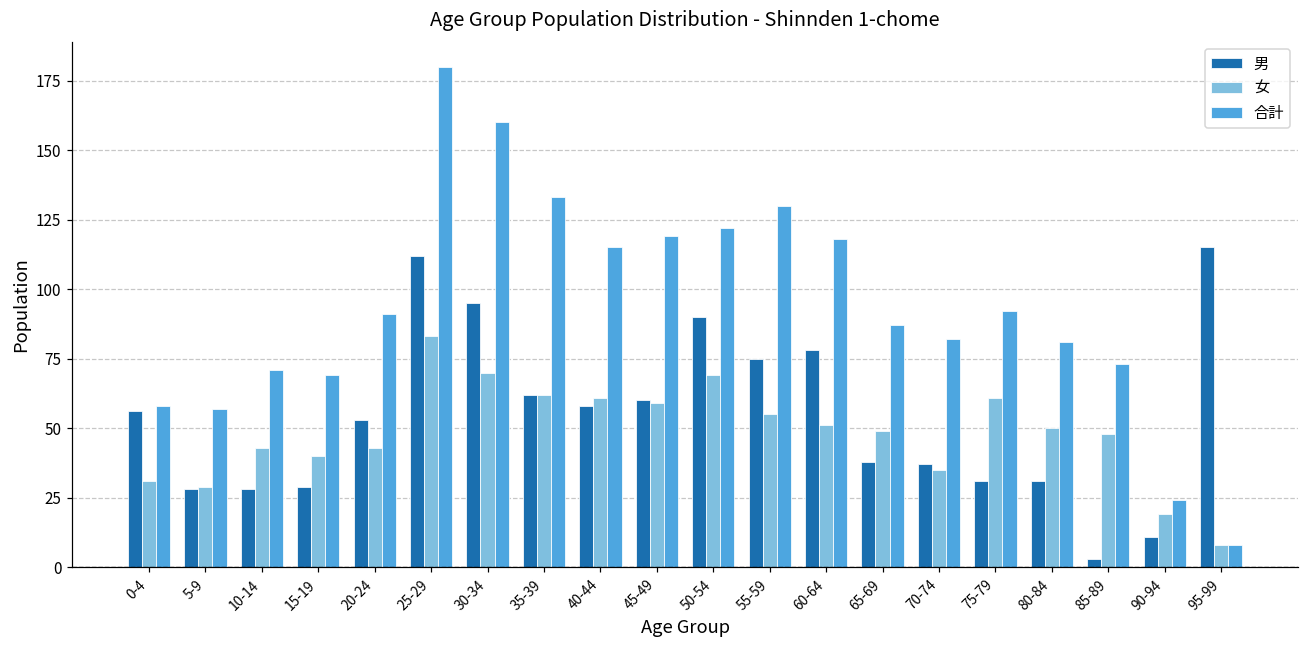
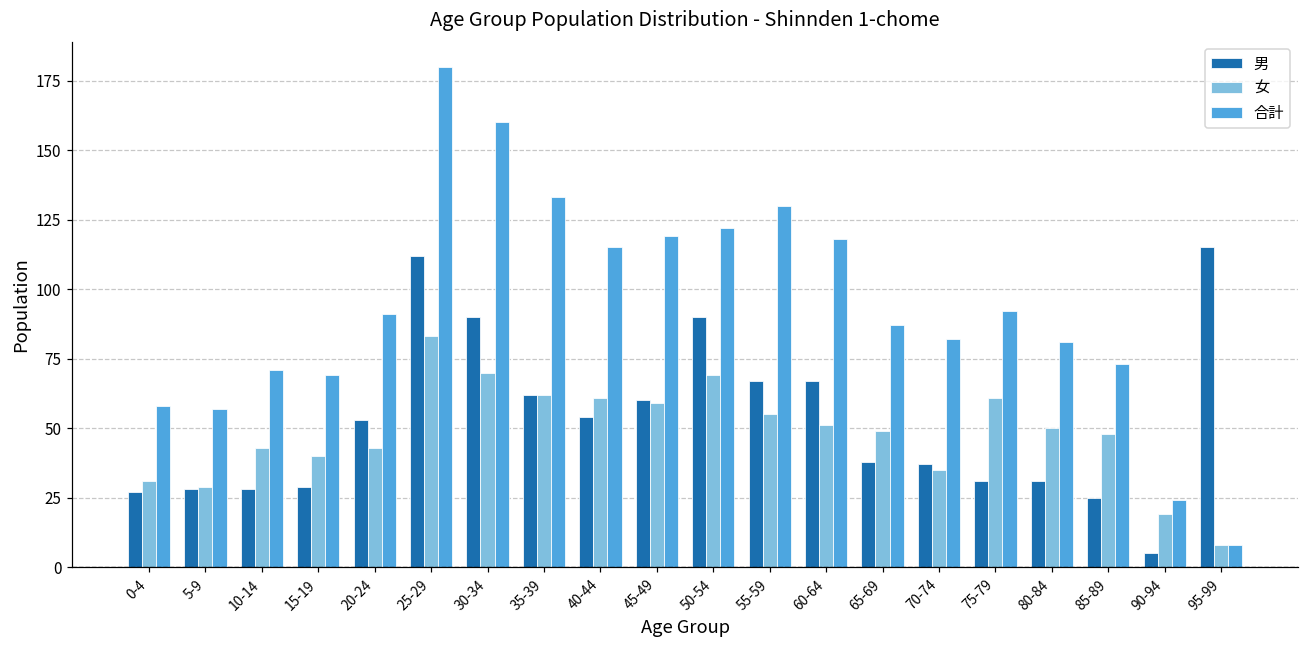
男, 0-4: 56 -> 27
男, 30-34: 95 -> 90
男, 40-44: 58 -> 54
男, 55-59: 75 -> 67
男, 60-64: 78 -> 67
男, 85-89: 3 -> 25
男, 90-94: 11 -> 5
